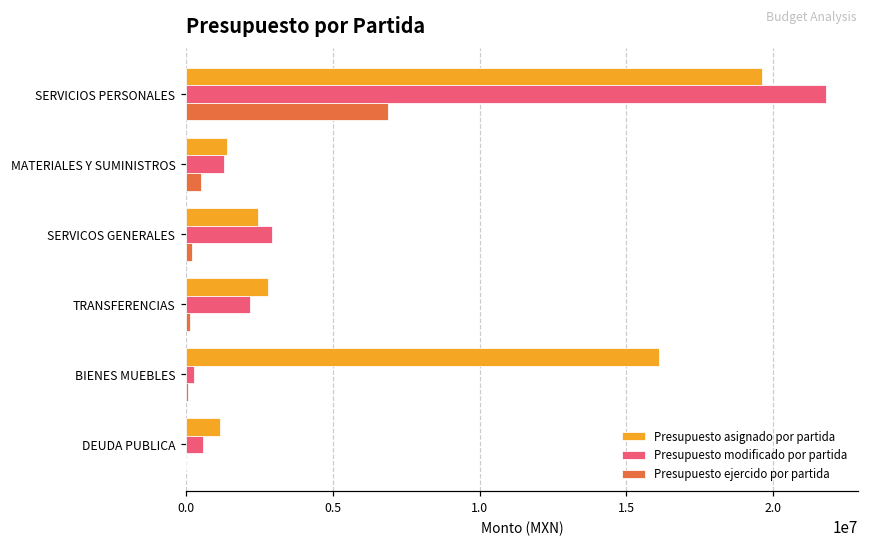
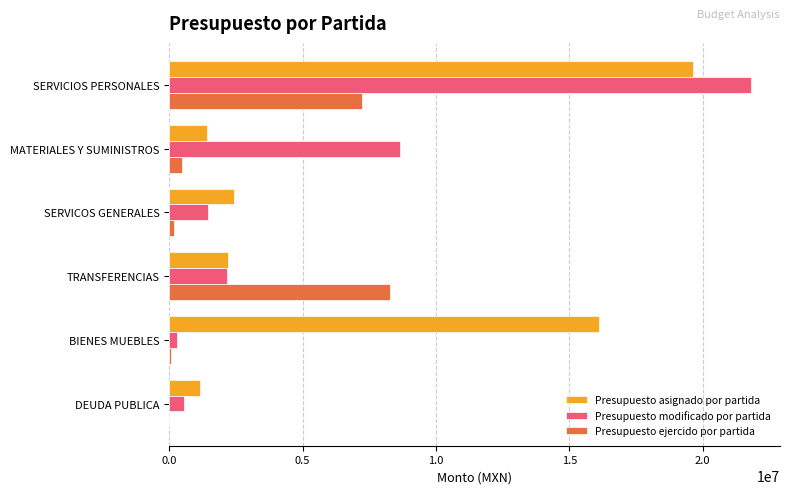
Presupuesto ejercido por partida, SERVICIOS PERSONALES: 6900000 -> 7200000
Presupuesto modificado por partida, MATERIALES Y SUMINISTROS: 1300000 -> 8700000
Presupuesto modificado por partida, SERVICOS GENERALES: 2900000 -> 1500000
Presupuesto asignado por partida, TRANSFERENCIAS: 2800000 -> 2200000
Presupuesto ejercido por partida, TRANSFERENCIAS: 100000 -> 8300000
